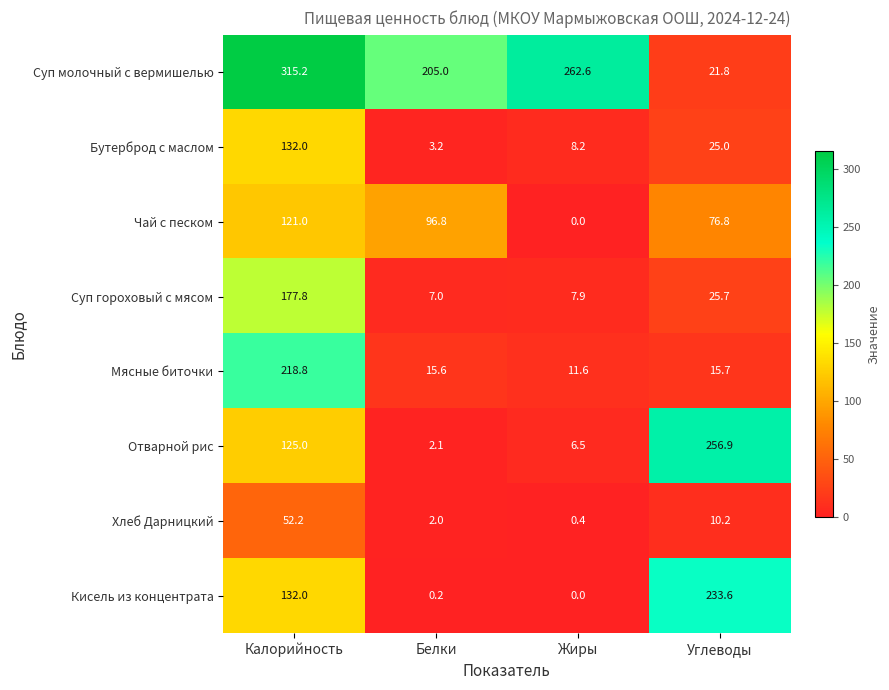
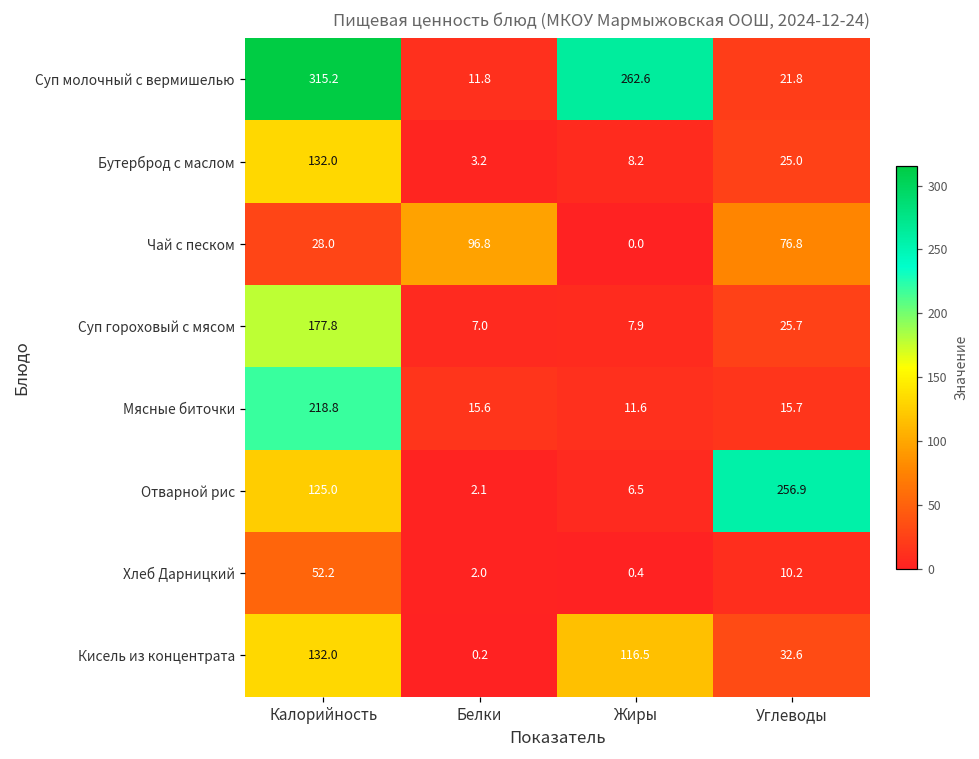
Суп молочный с вермишелью, Белки: 205.0 -> 11.8
Чай с песком, Калорийность: 121.0 -> 28.0
Кисель из концентрата, Жиры: 0.0 -> 116.5
Кисель из концентрата, Углеводы: 233.6 -> 32.6
